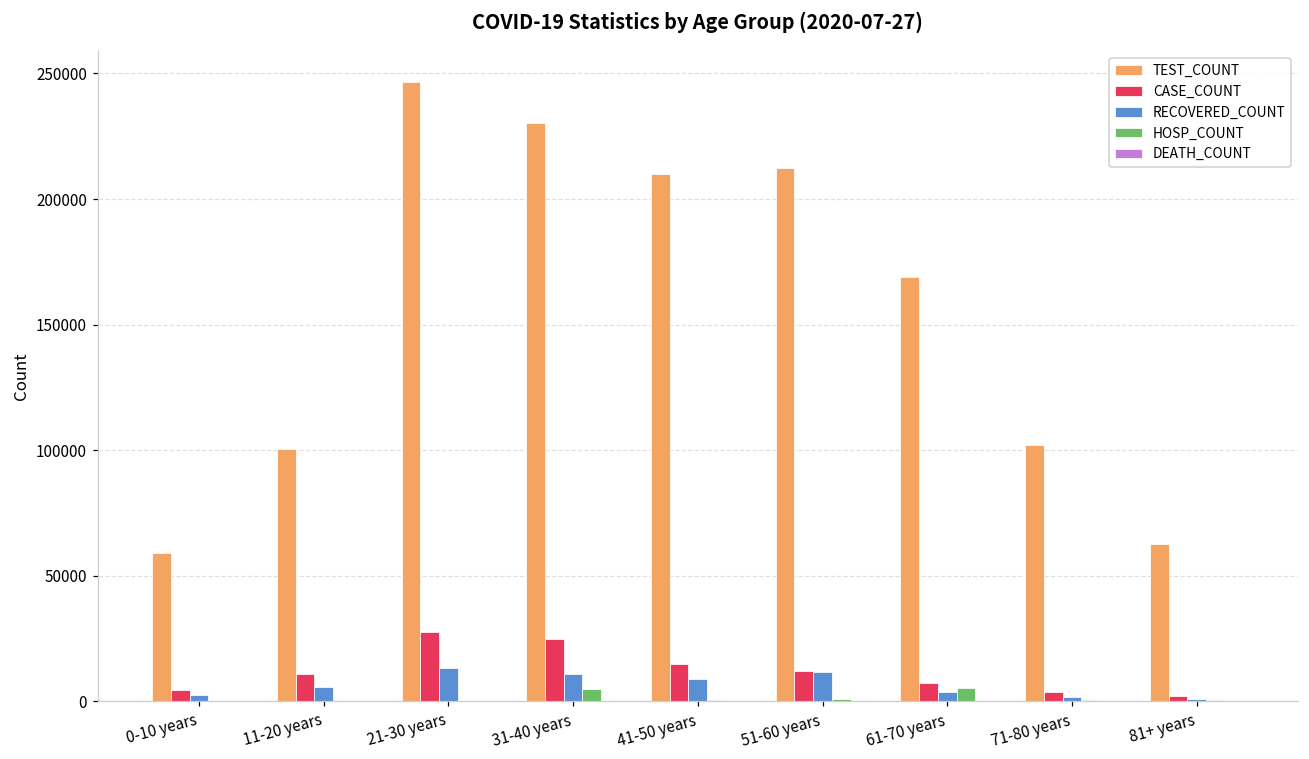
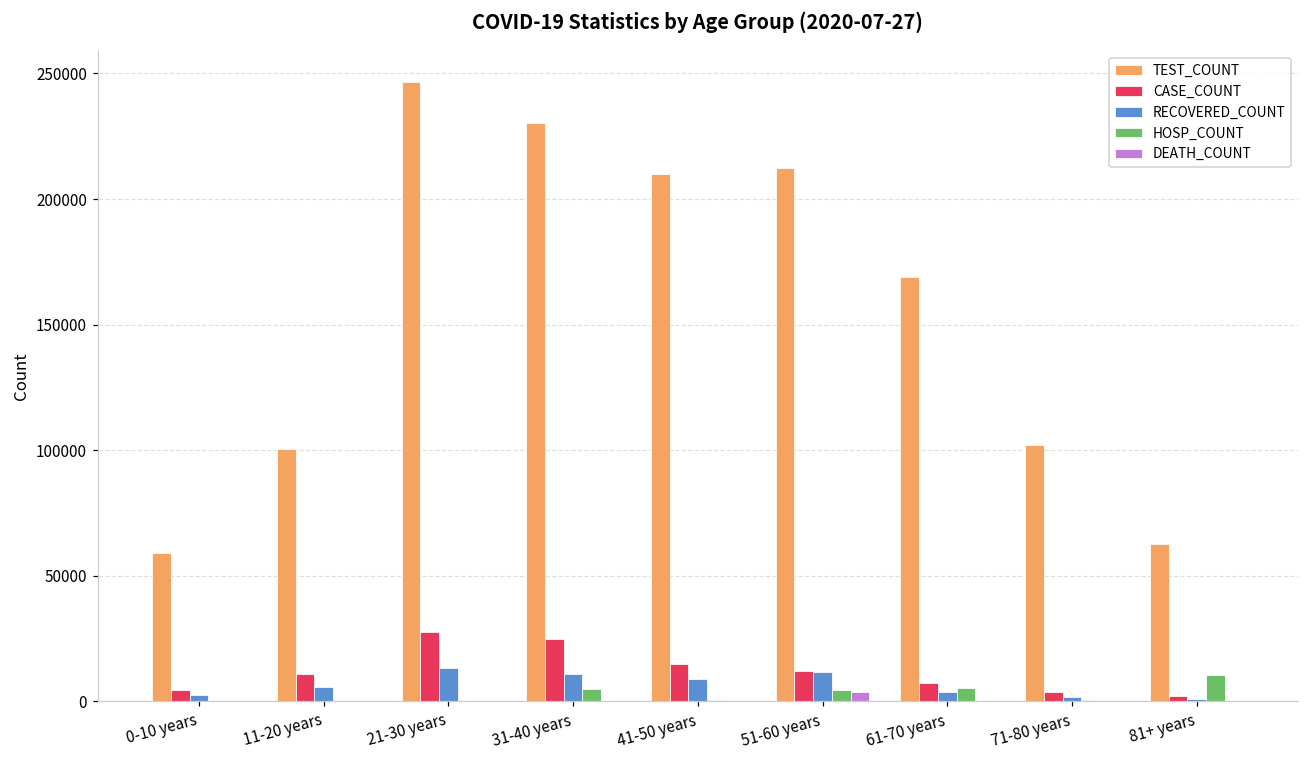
HOSP_COUNT, 51-60 years: 1000 -> 5000
DEATH_COUNT, 51-60 years: 0 -> 4000
HOSP_COUNT, 81+ years: 1000 -> 11000
